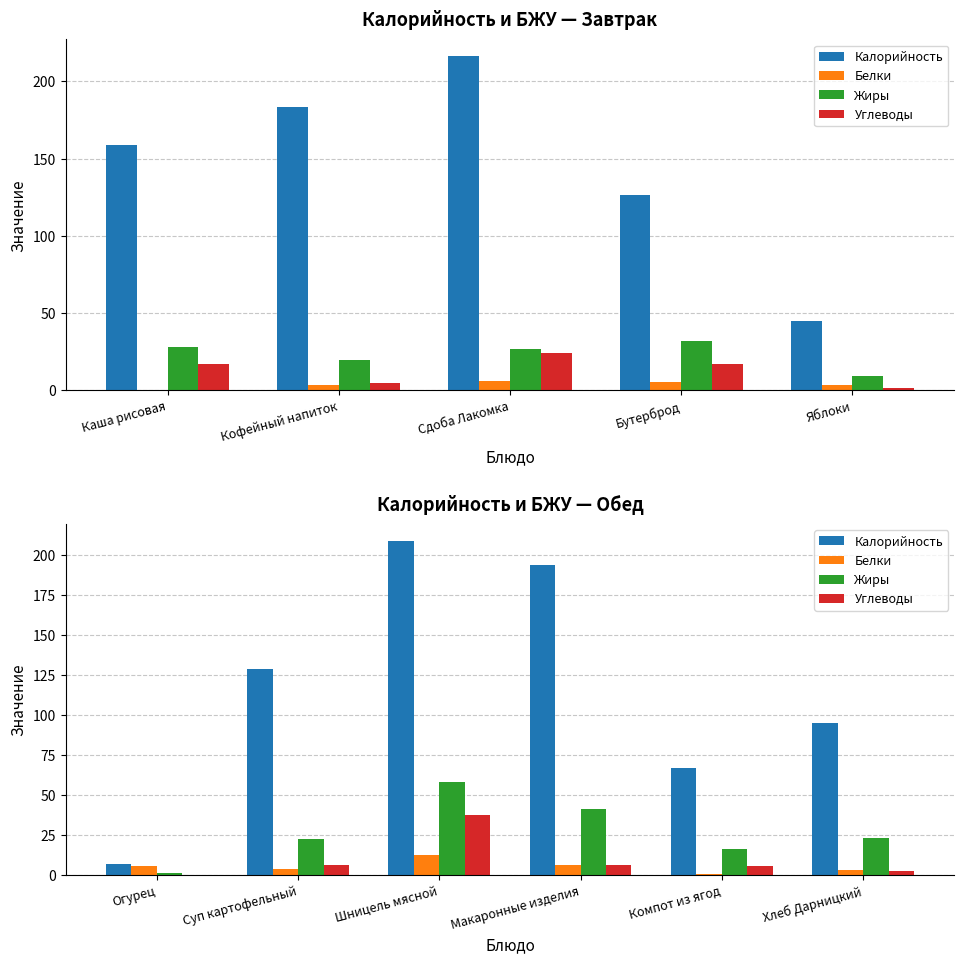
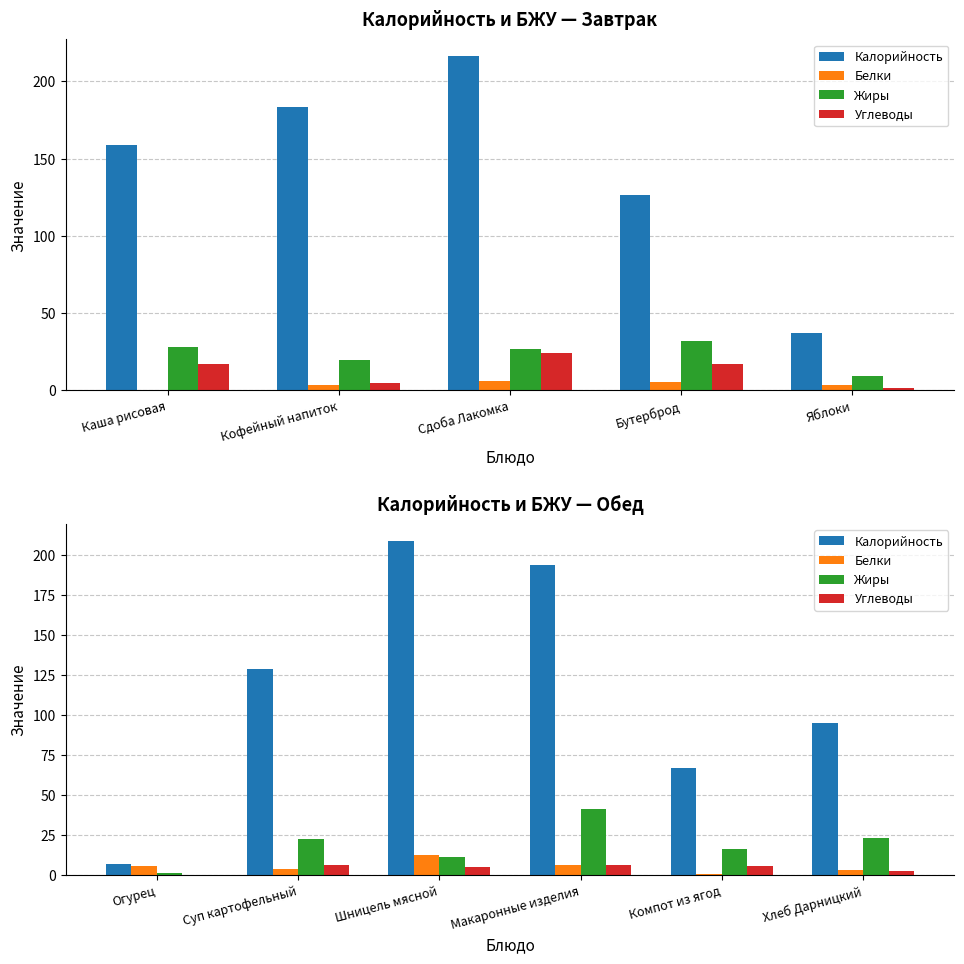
Калорийность и БЖУ — Завтрак, Калорийность, Яблоки: 45 -> 37
Калорийность и БЖУ — Обед, Жиры, Шницель мясной: 58 -> 12
Калорийность и БЖУ — Обед, Углеводы, Шницель мясной: 38 -> 5
